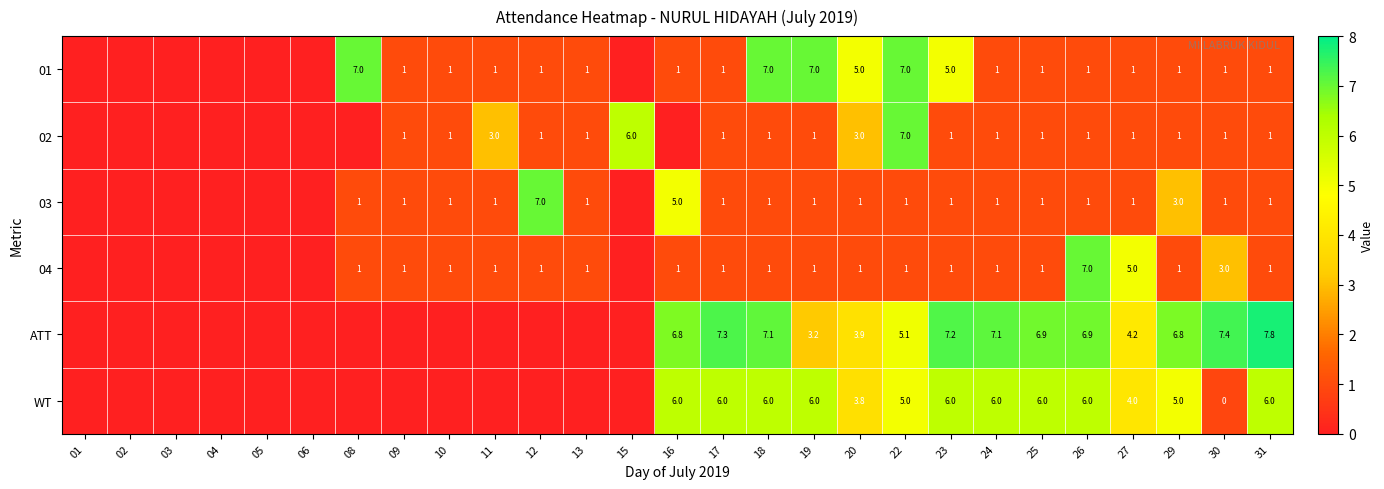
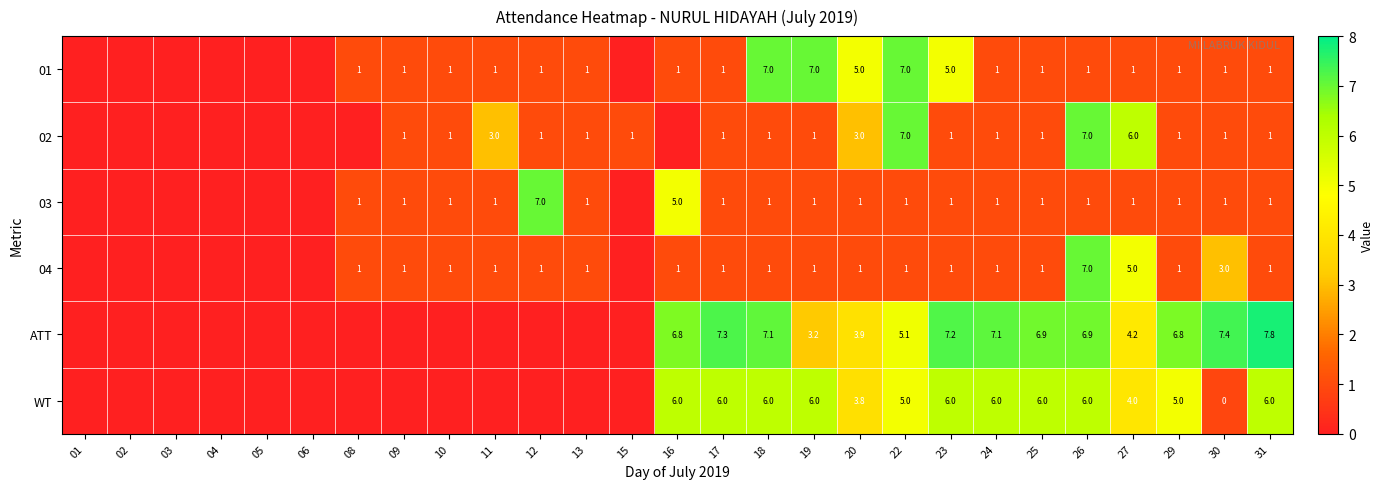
01, 08: 7.0 -> 1
02, 15: 6.0 -> 1
02, 26: 1 -> 7.0
02, 27: 1 -> 6.0
03, 29: 3.0 -> 1
